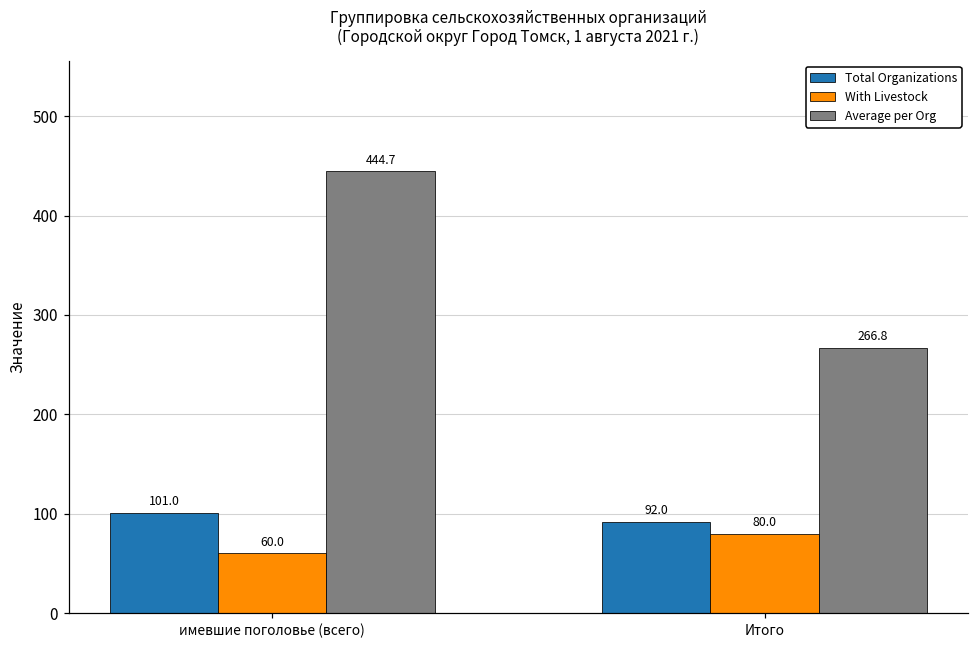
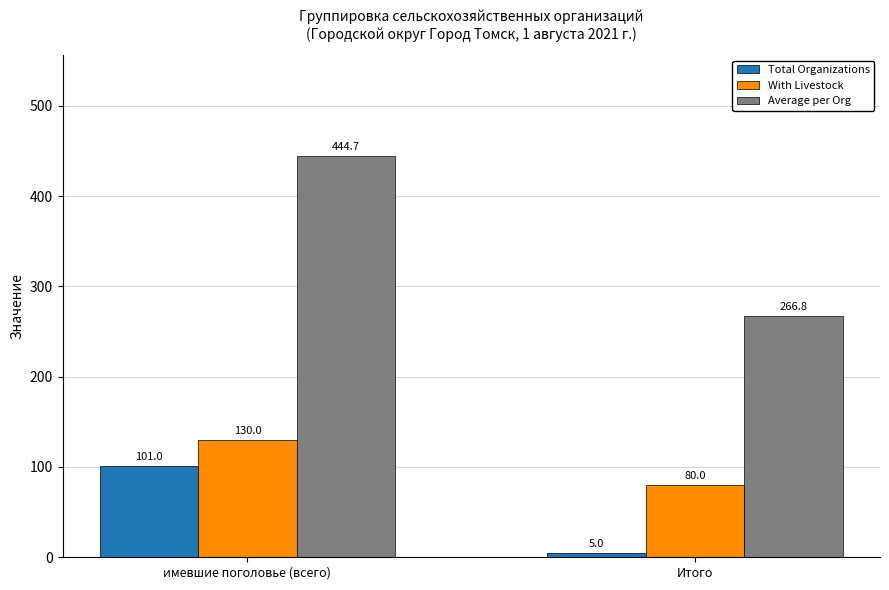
With Livestock, имевшие поголовье (всего): 60.0 -> 130.0
Total Organizations, Итого: 92.0 -> 5.0
